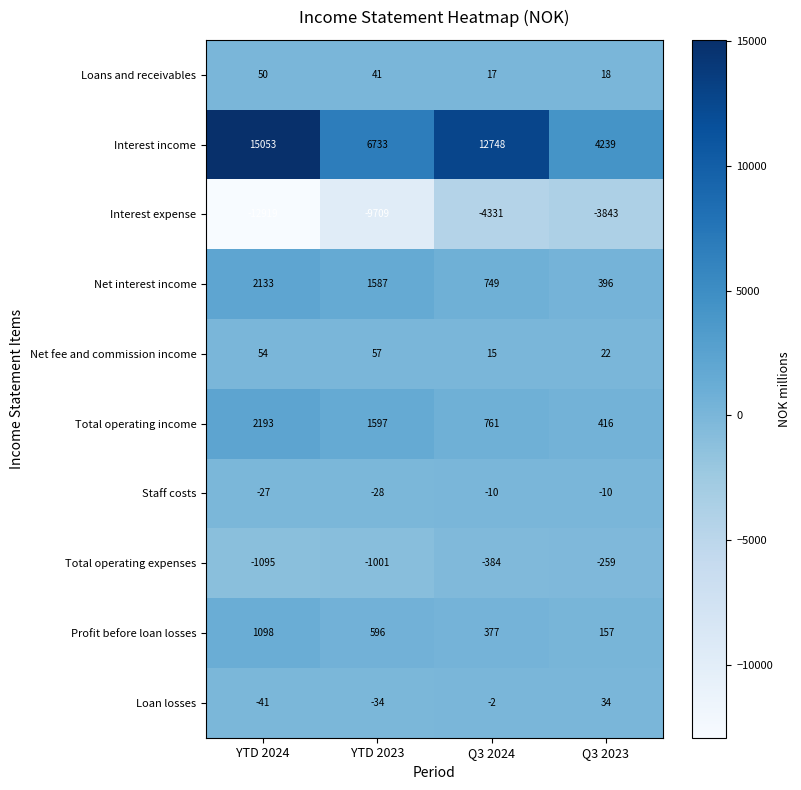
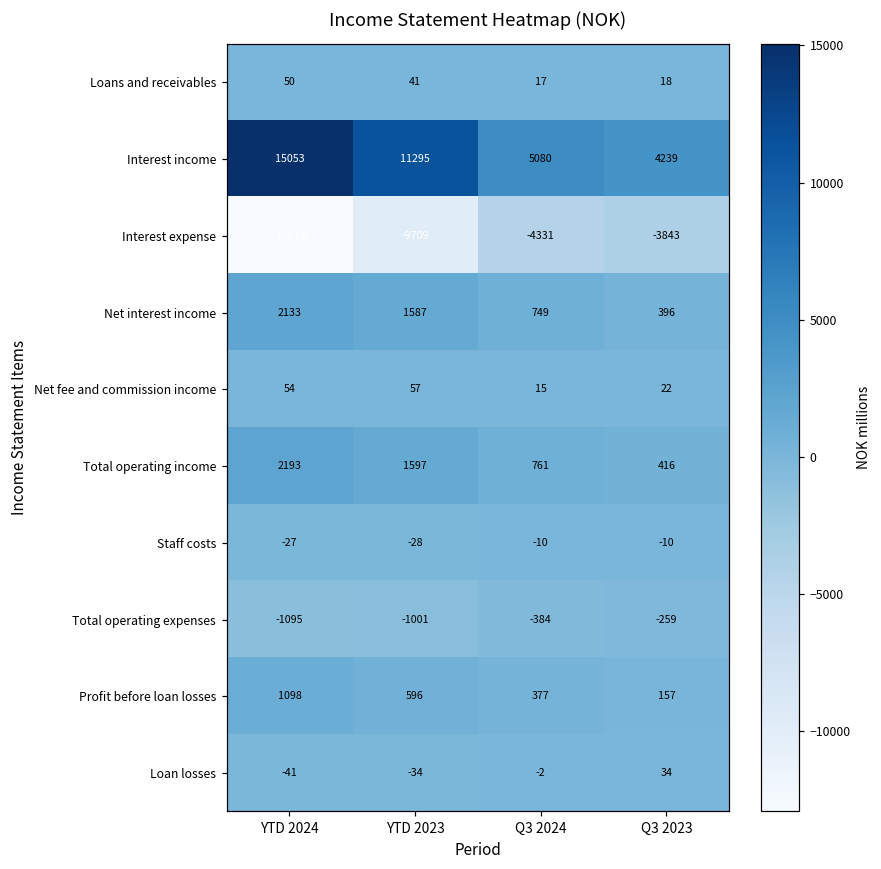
Interest income, YTD 2023: 6733 -> 11295
Interest income, Q3 2024: 12748 -> 5080
